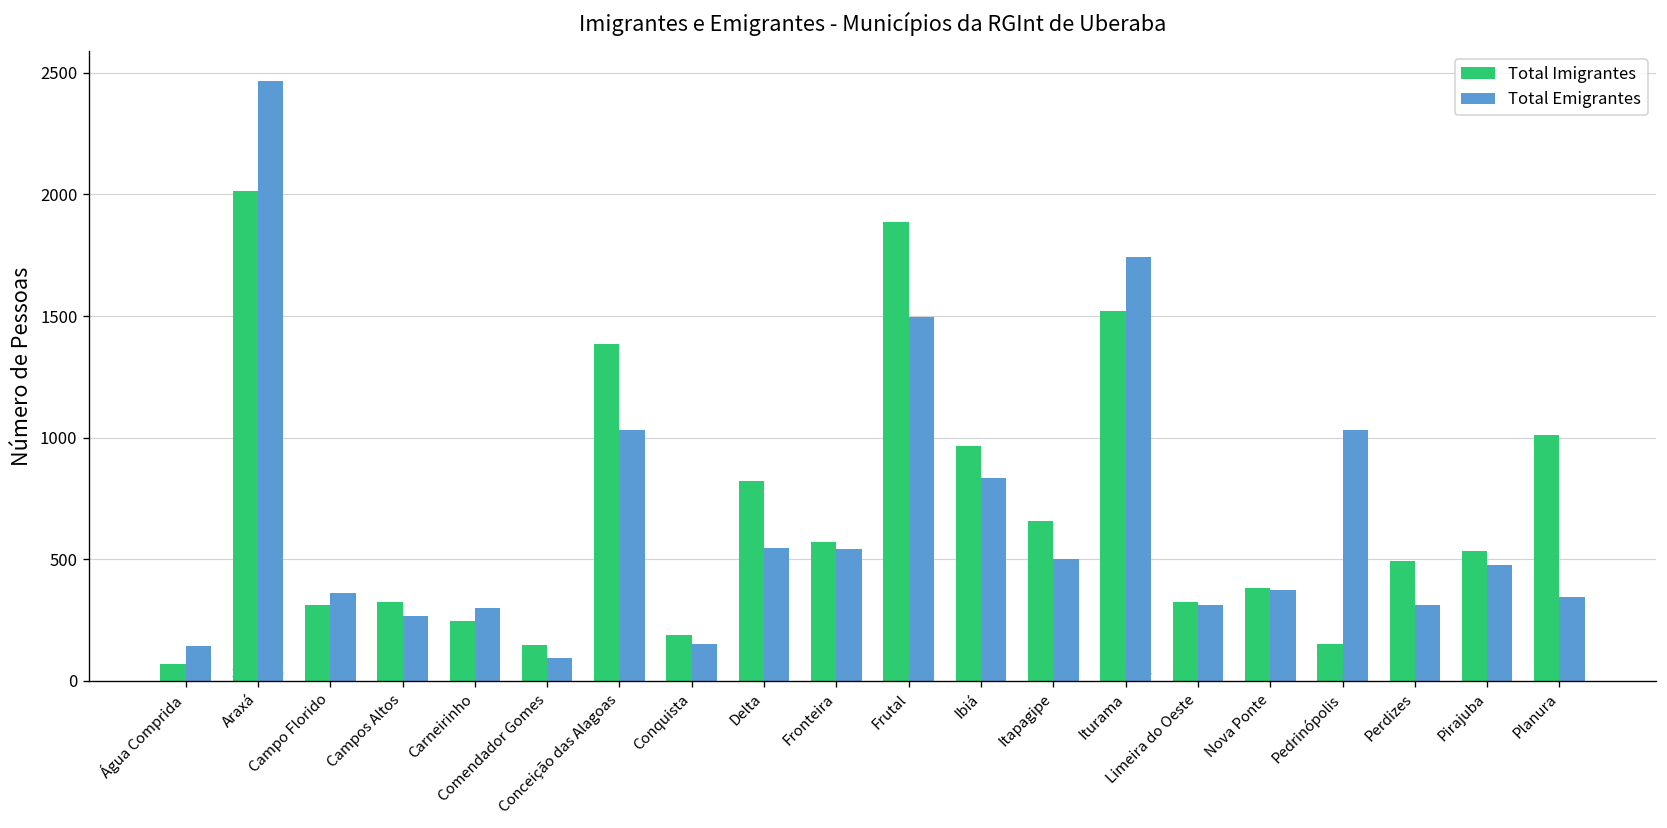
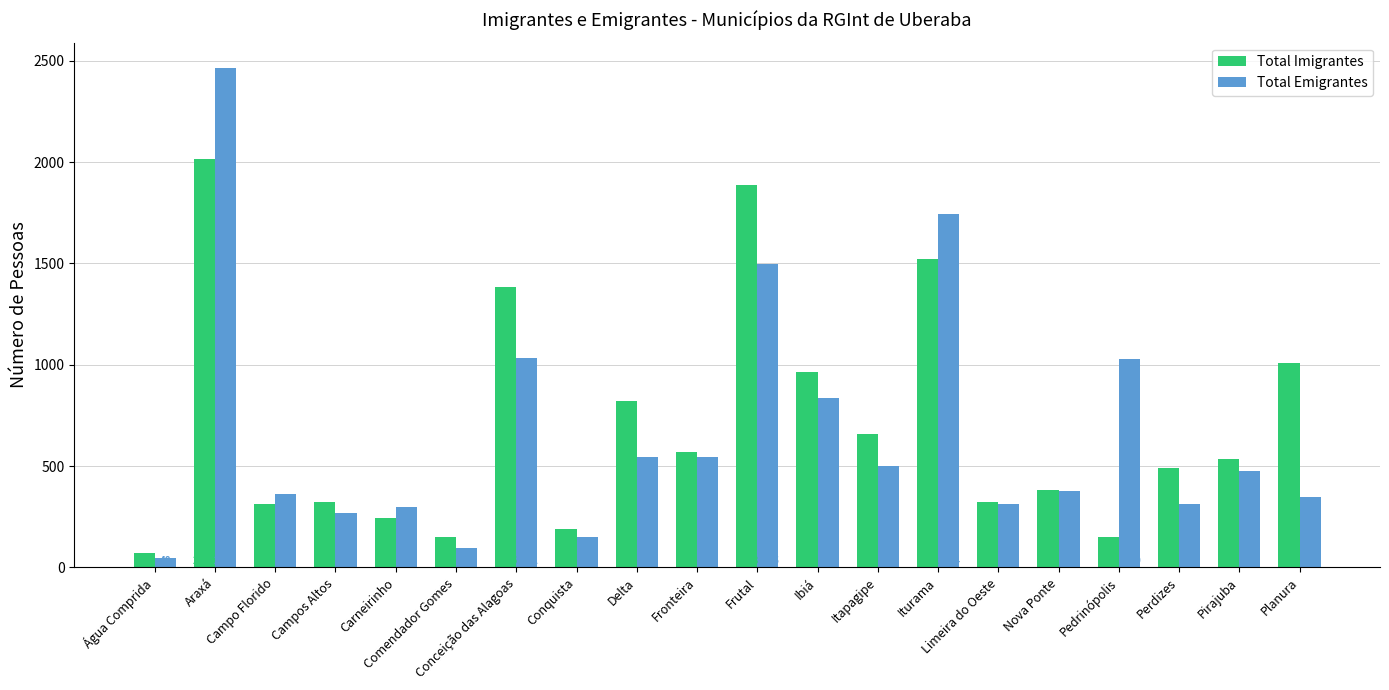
Total Emigrantes, Água Comprida: 140 -> 50
